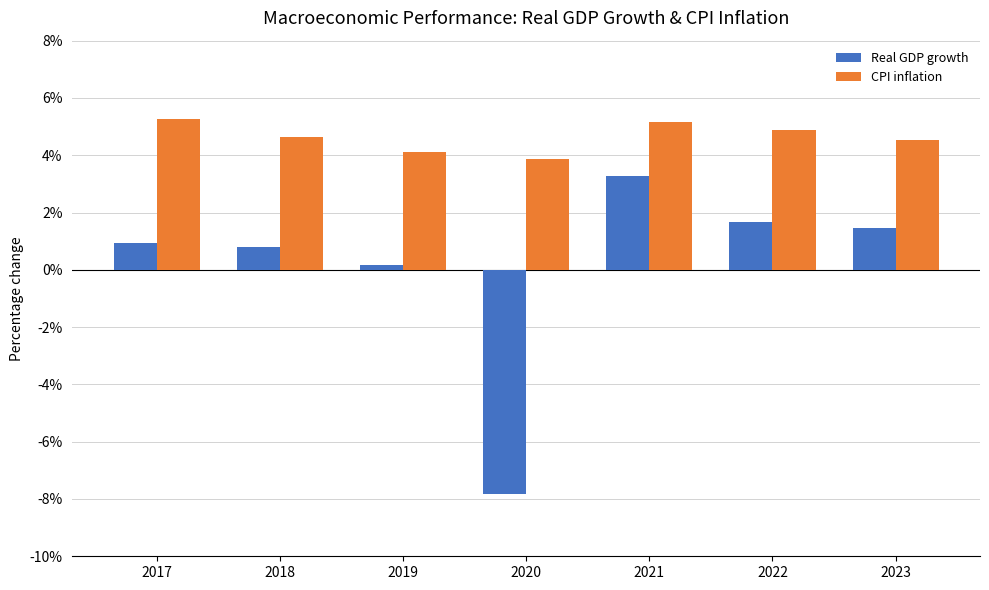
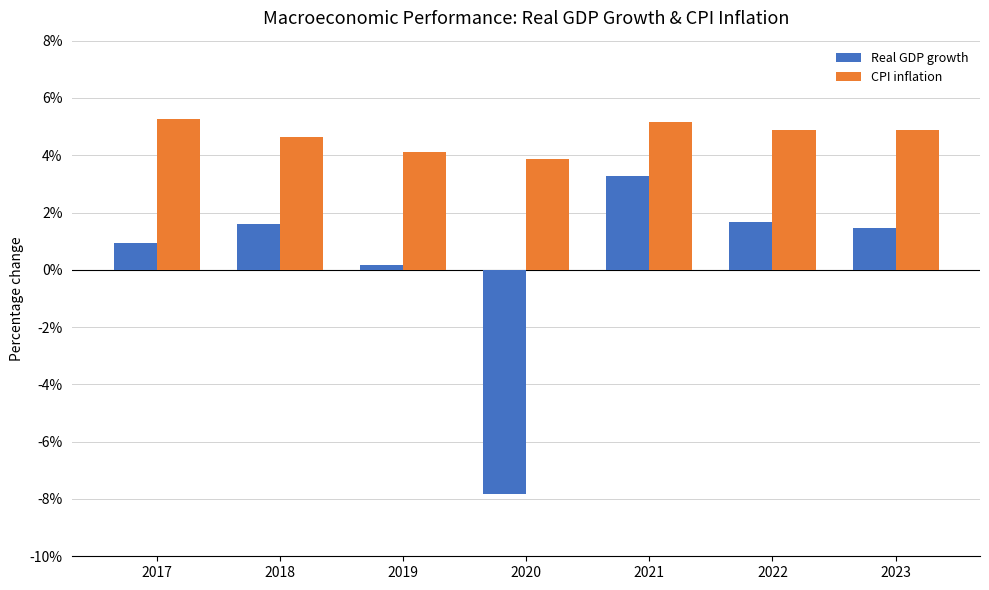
Real GDP growth, 2018: 0.8% -> 1.6%
CPI inflation, 2023: 4.5% -> 4.9%
